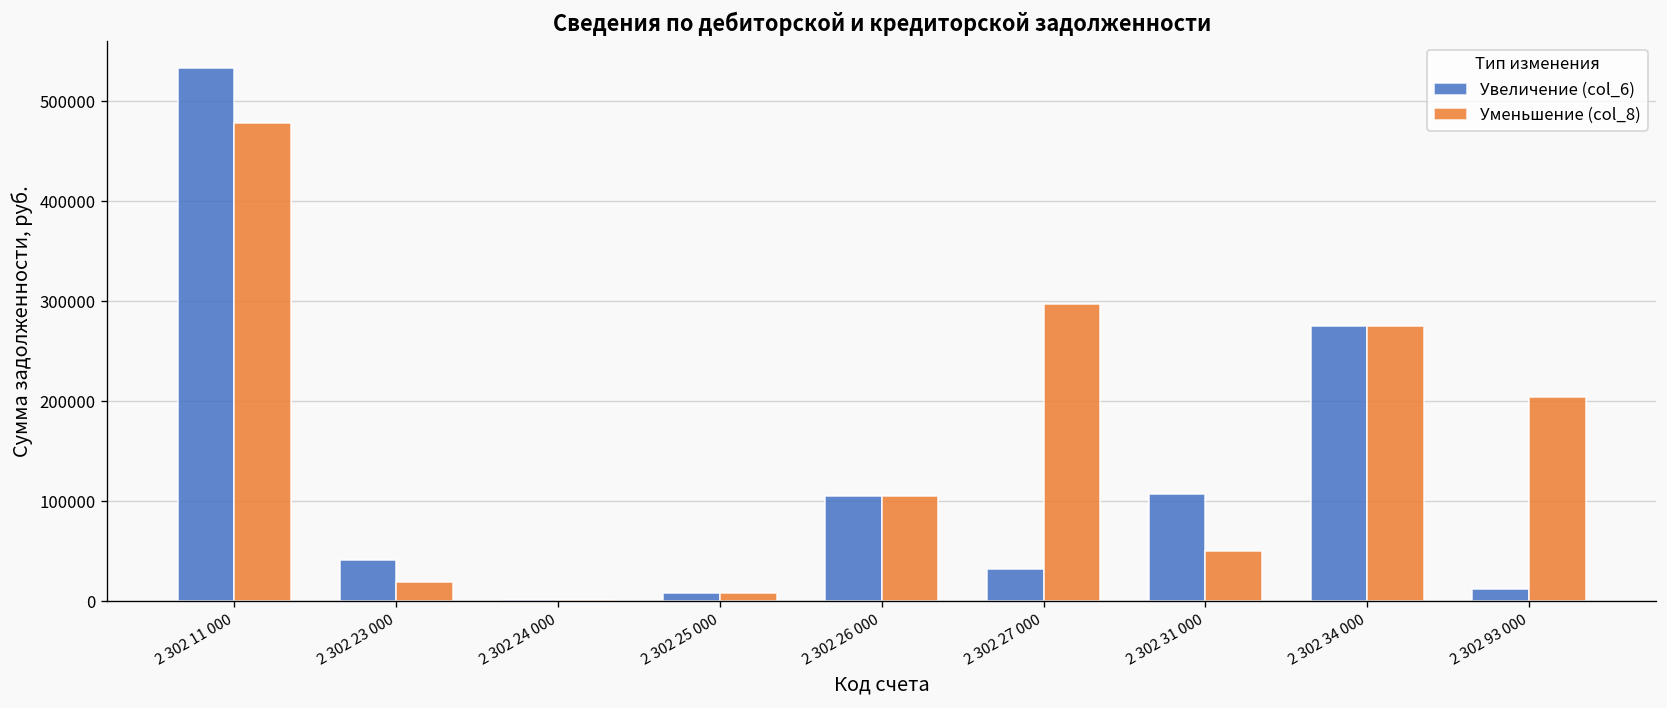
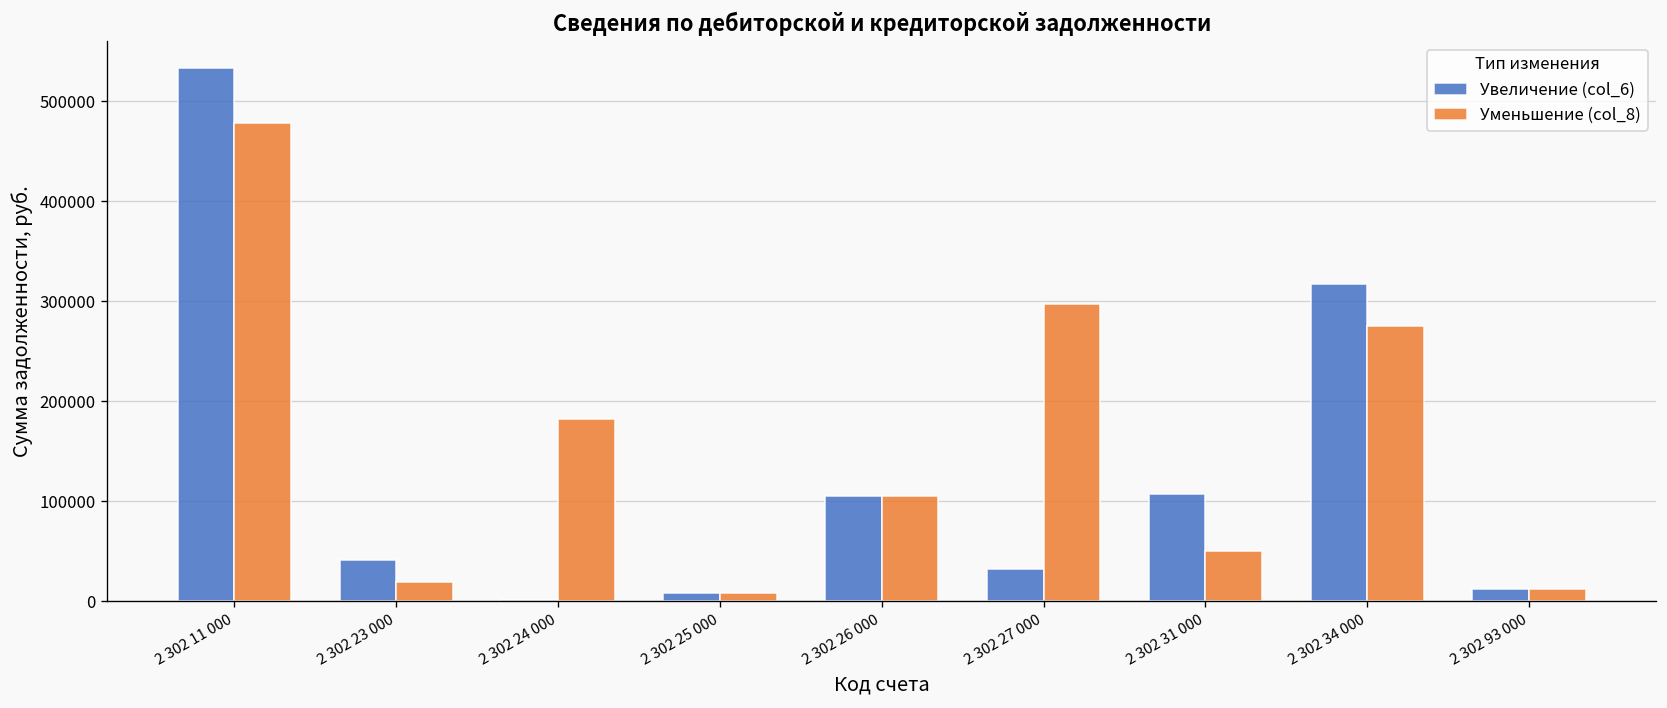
Уменьшение (col_8), 2 302 24 000: 0 -> 180000
Увеличение (col_6), 2 302 34 000: 270000 -> 320000
Уменьшение (col_8), 2 302 93 000: 200000 -> 10000
